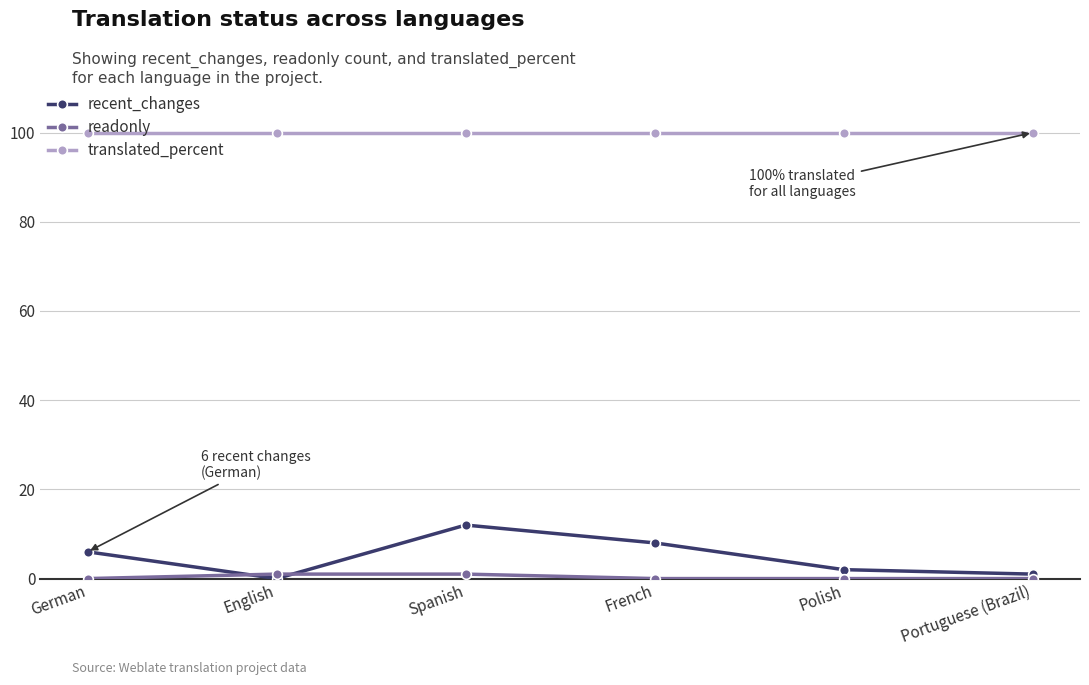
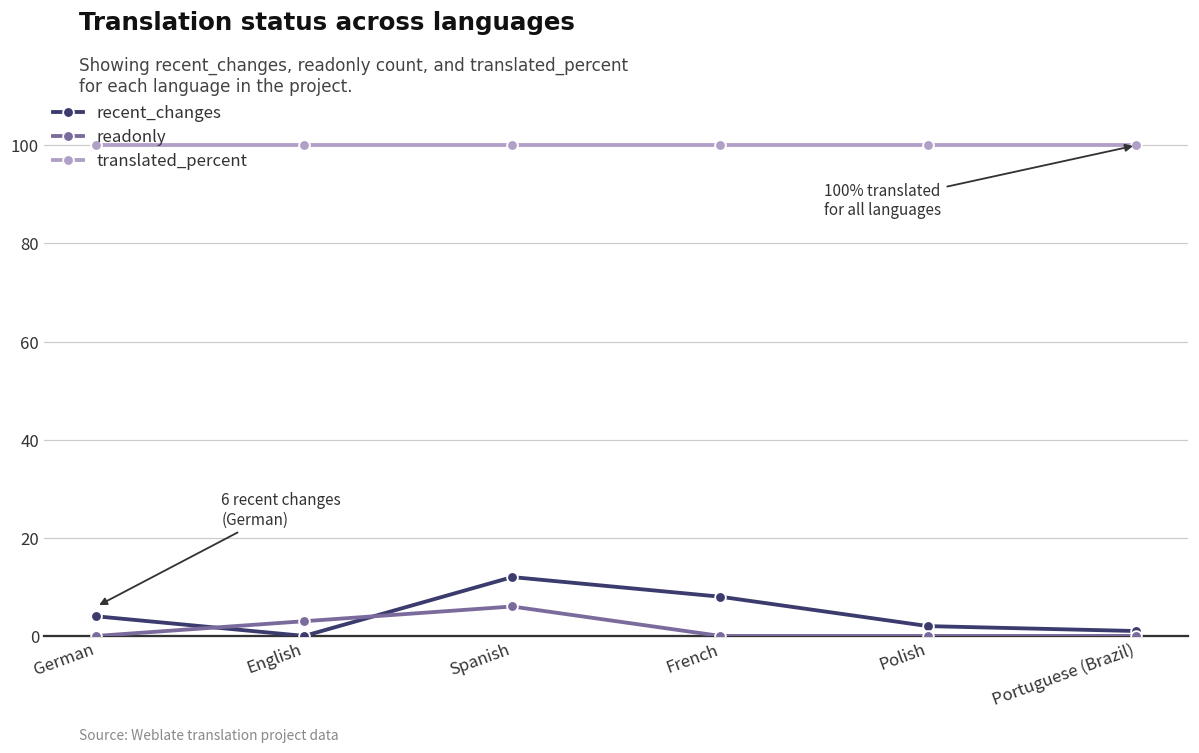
recent_changes, German: 6 -> 4
readonly, English: 1 -> 3
readonly, Spanish: 1 -> 6
